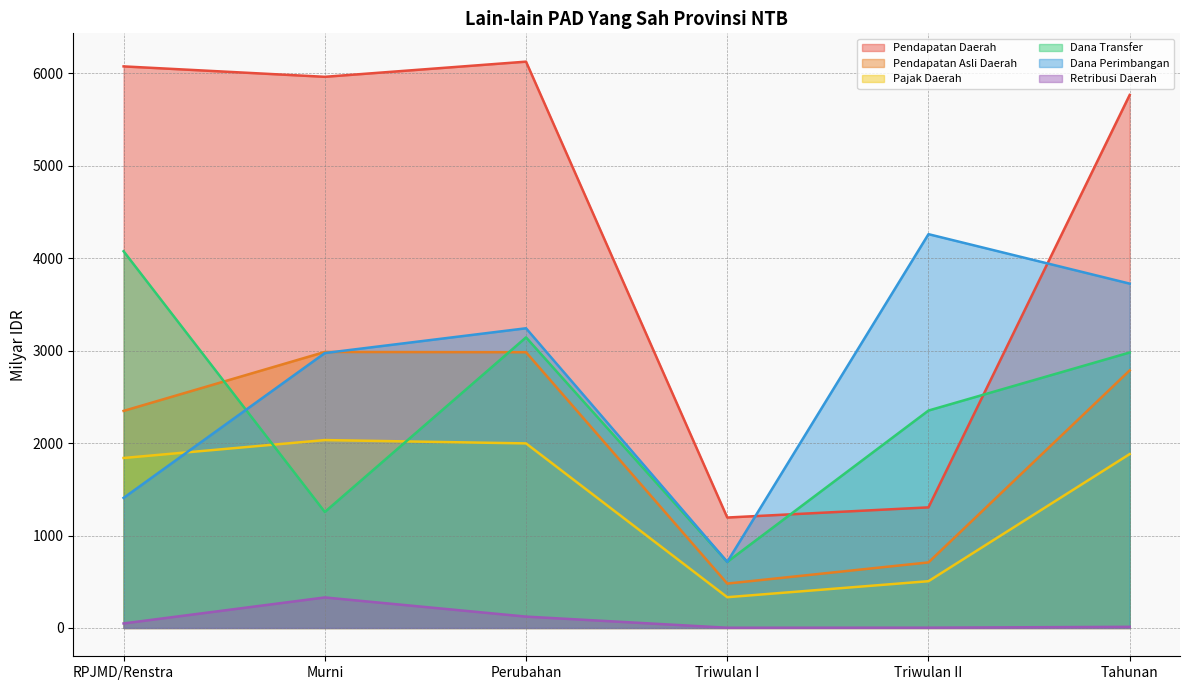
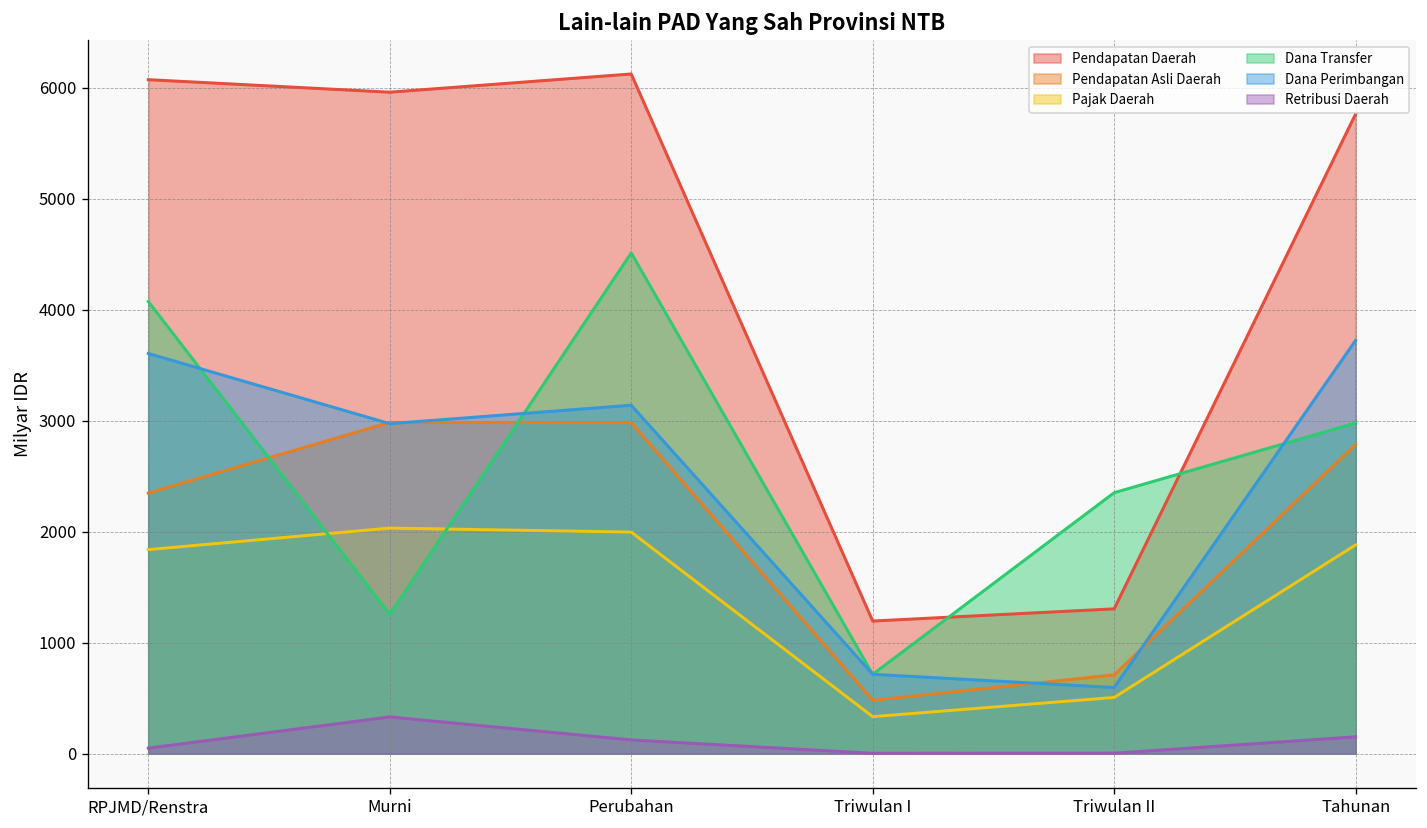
Dana Perimbangan, RPJMD/Renstra: 1400 -> 3600
Dana Transfer, Perubahan: 3100 -> 4500
Dana Perimbangan, Perubahan: 3200 -> 3100
Dana Perimbangan, Triwulan II: 4300 -> 600
Retribusi Daerah, Tahunan: 0 -> 200
